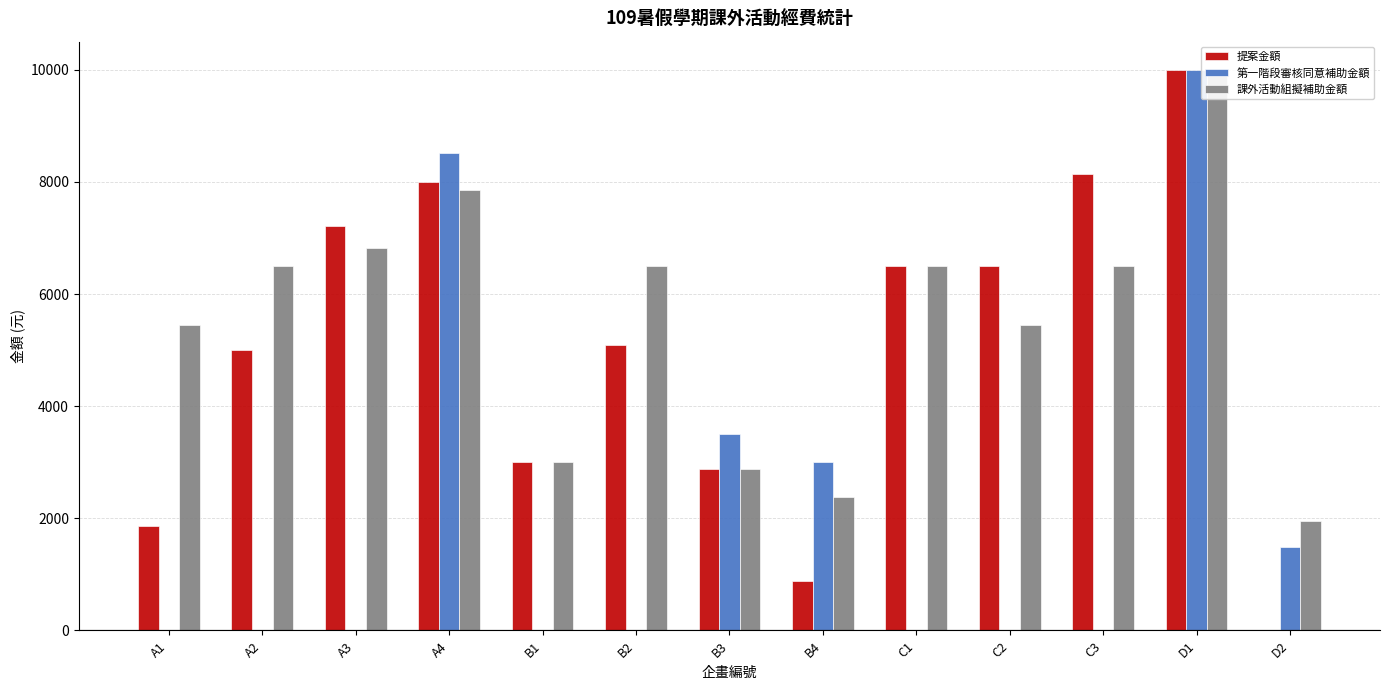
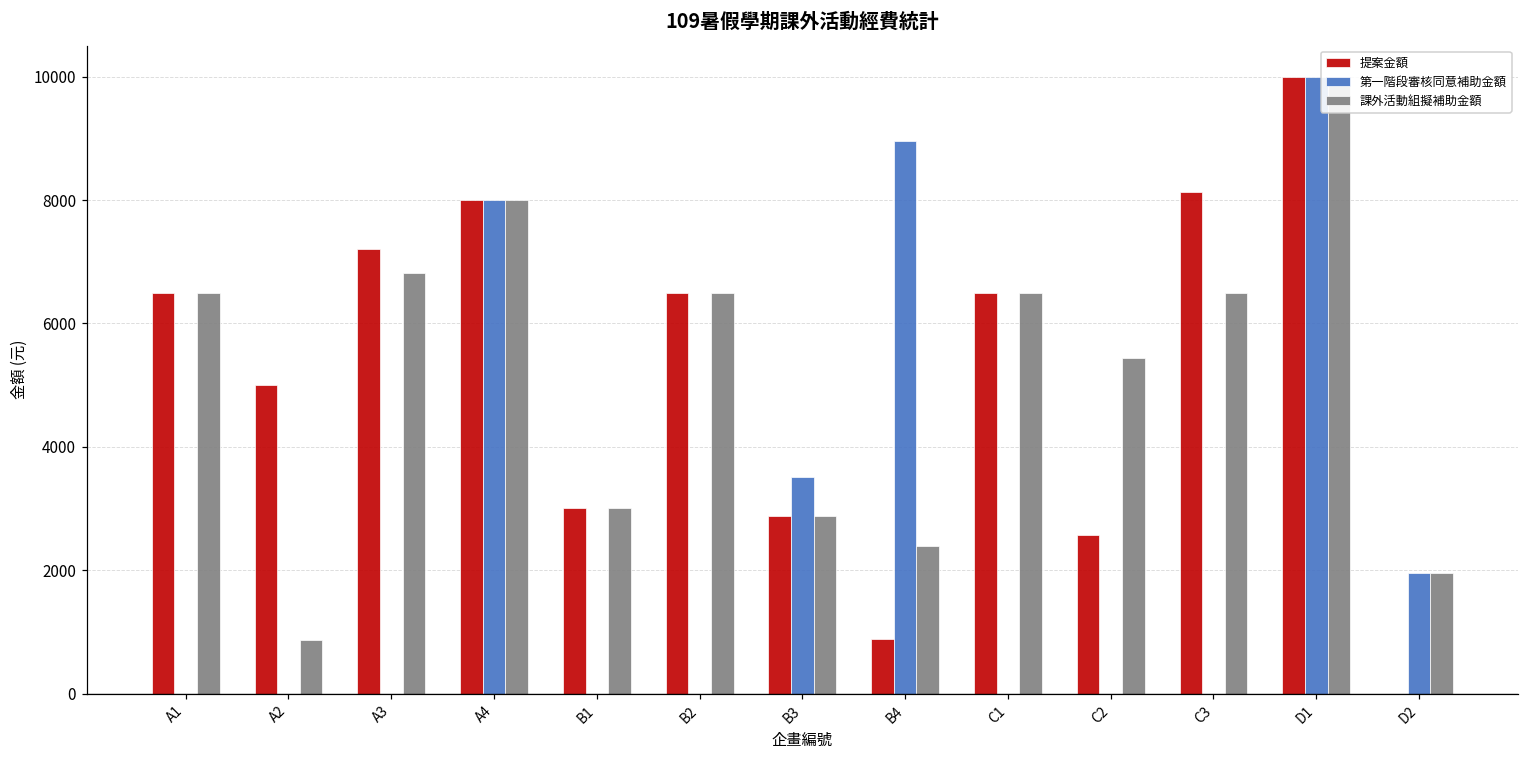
提案金額, A1: 1900 -> 6500
課外活動組擬補助金額, A1: 5500 -> 6500
課外活動組擬補助金額, A2: 6500 -> 900
第一階段審核同意補助金額, A4: 8500 -> 8000
課外活動組擬補助金額, A4: 7900 -> 8000
提案金額, B2: 5100 -> 6500
第一階段審核同意補助金額, B4: 3000 -> 9000
提案金額, C2: 6500 -> 2600
第一階段審核同意補助金額, D2: 1500 -> 2000
